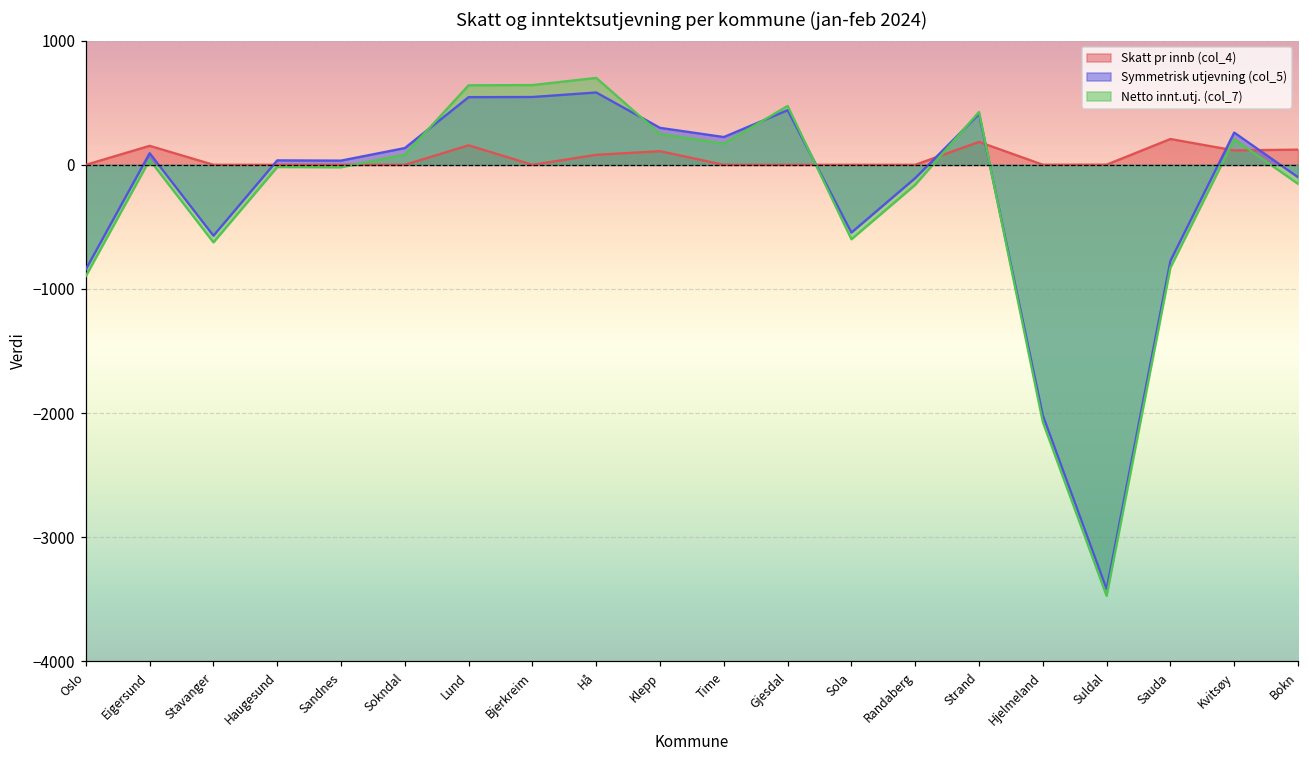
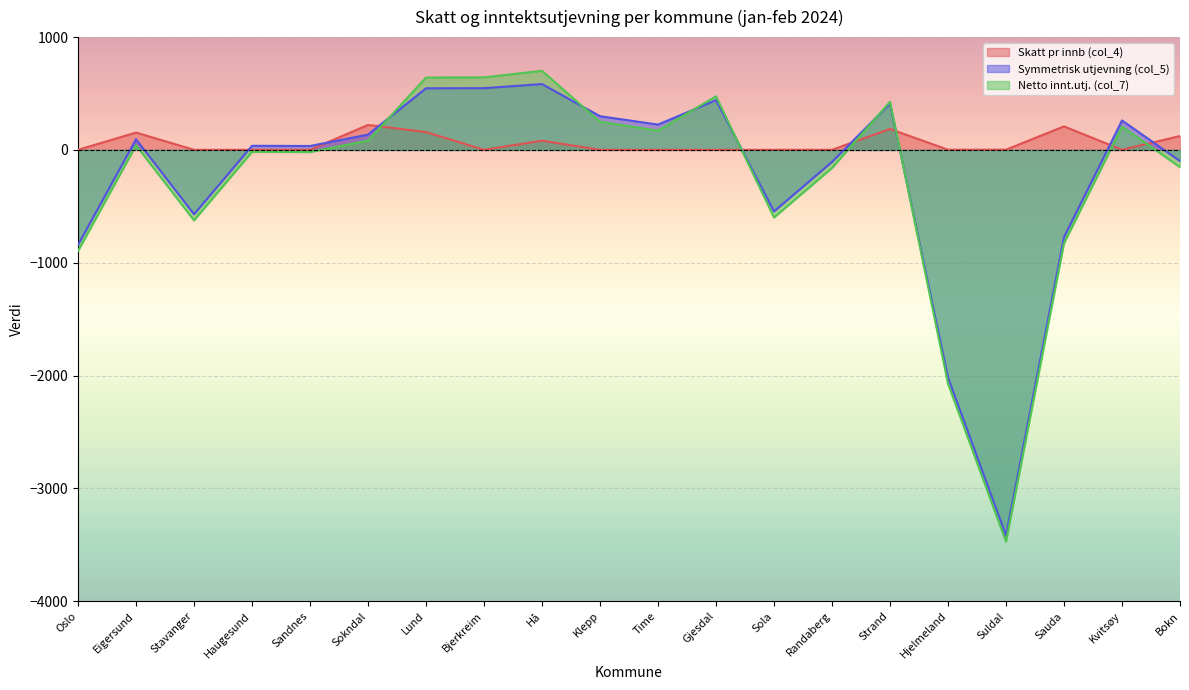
Skatt pr innb (col_4), Sokndal: 0 -> 220
Skatt pr innb (col_4), Klepp: 110 -> 0
Skatt pr innb (col_4), Kvitsøy: 120 -> 0
